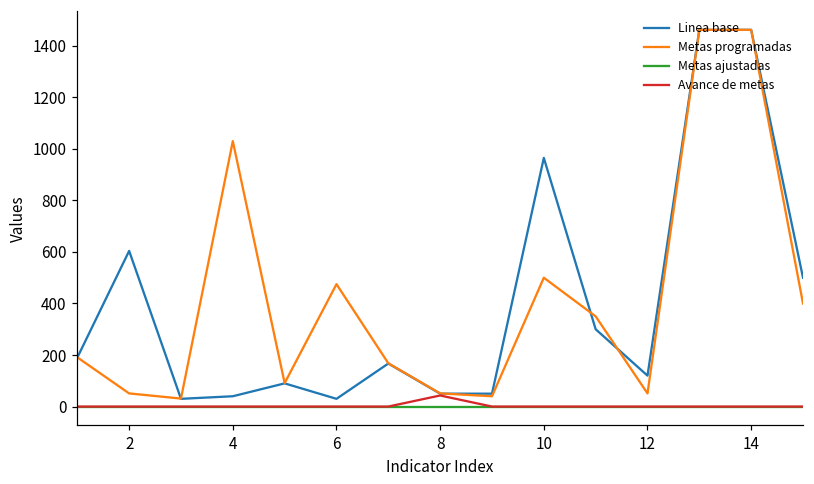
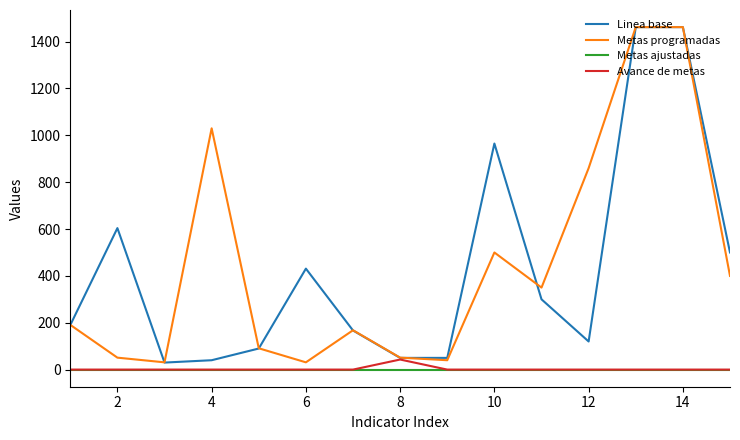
Linea base, 6: 30 -> 430
Metas programadas, 6: 480 -> 30
Metas programadas, 12: 50 -> 860
